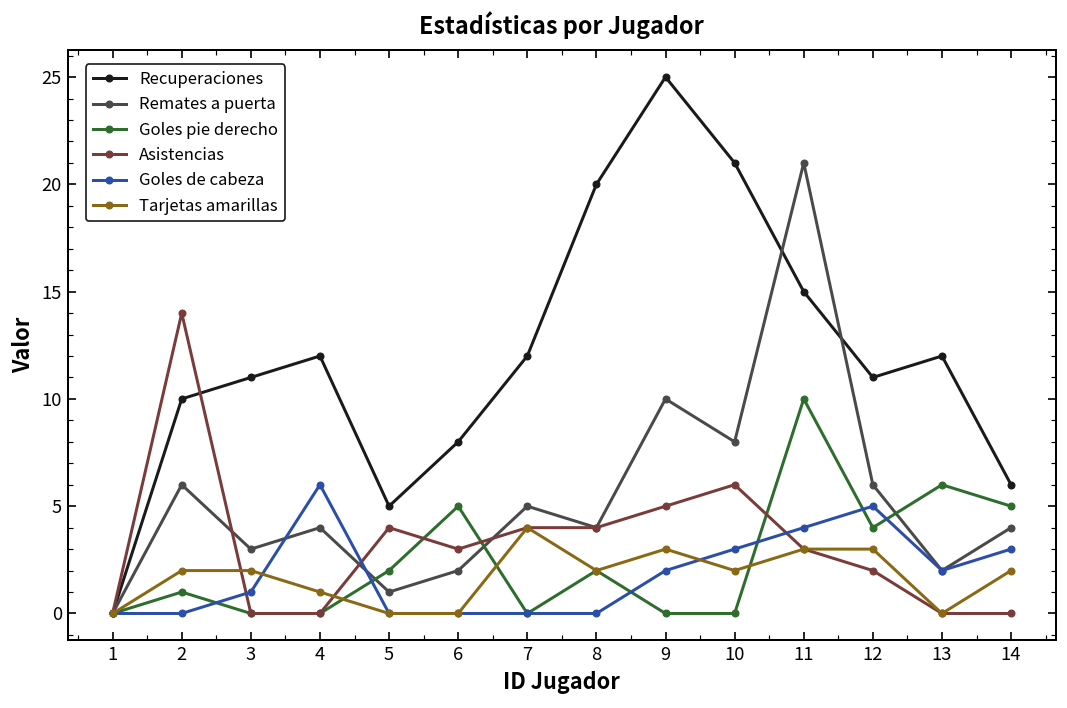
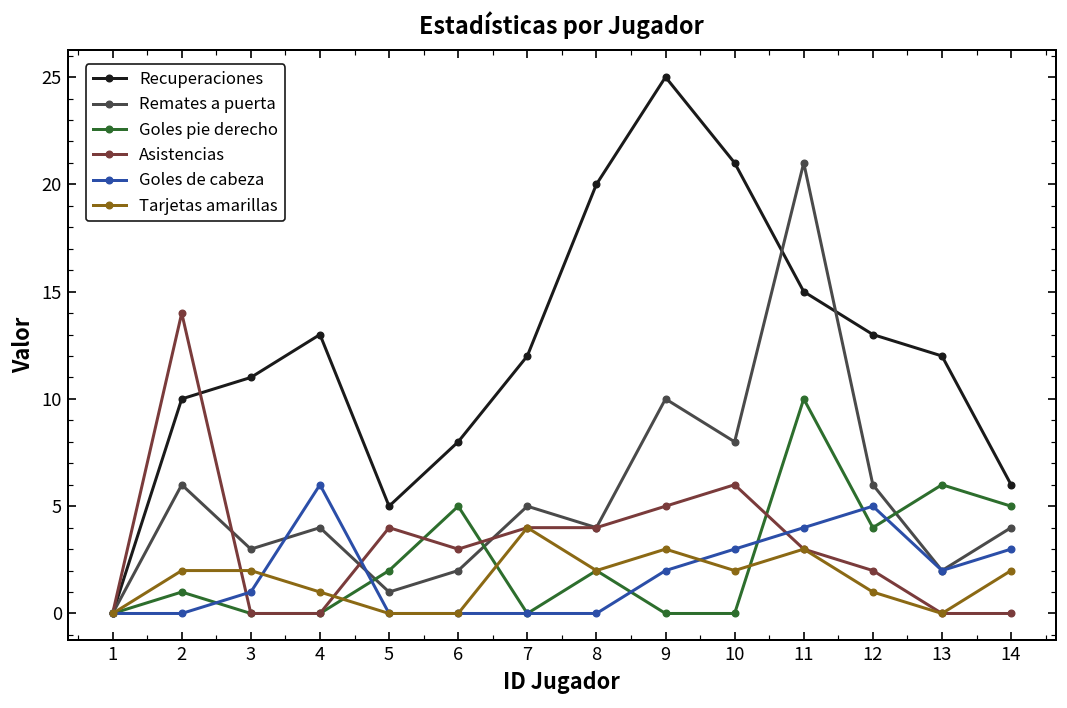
Recuperaciones, 4: 12 -> 13
Recuperaciones, 12: 11 -> 13
Tarjetas amarillas, 12: 3 -> 1
